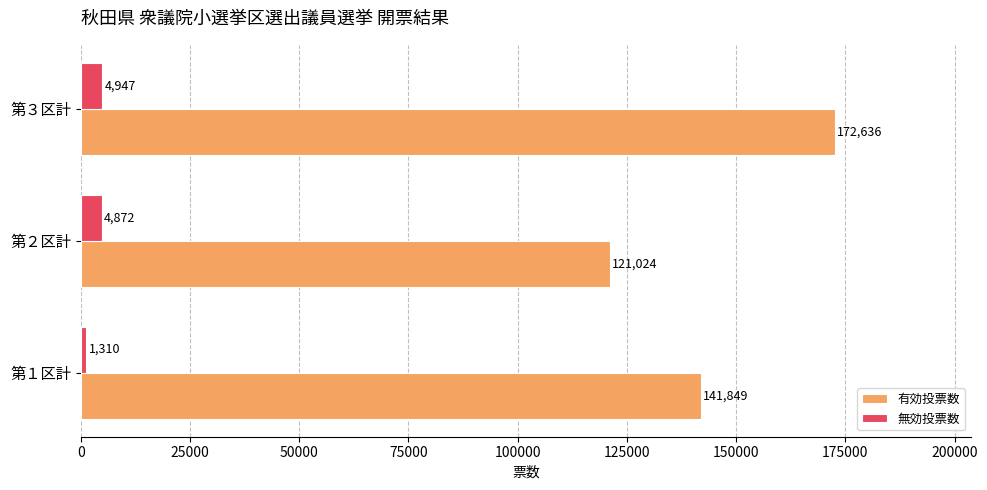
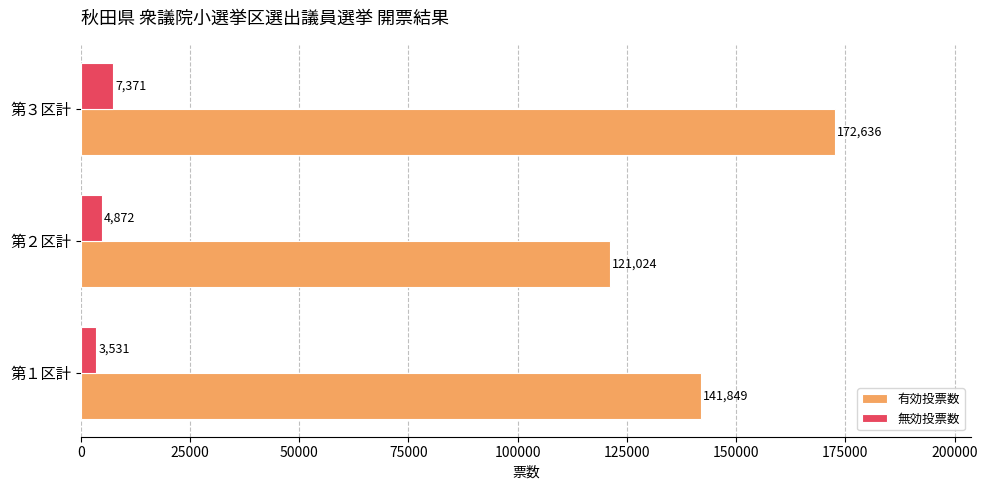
無効投票数, 第３区計: 4,947 -> 7,371
無効投票数, 第１区計: 1,310 -> 3,531
